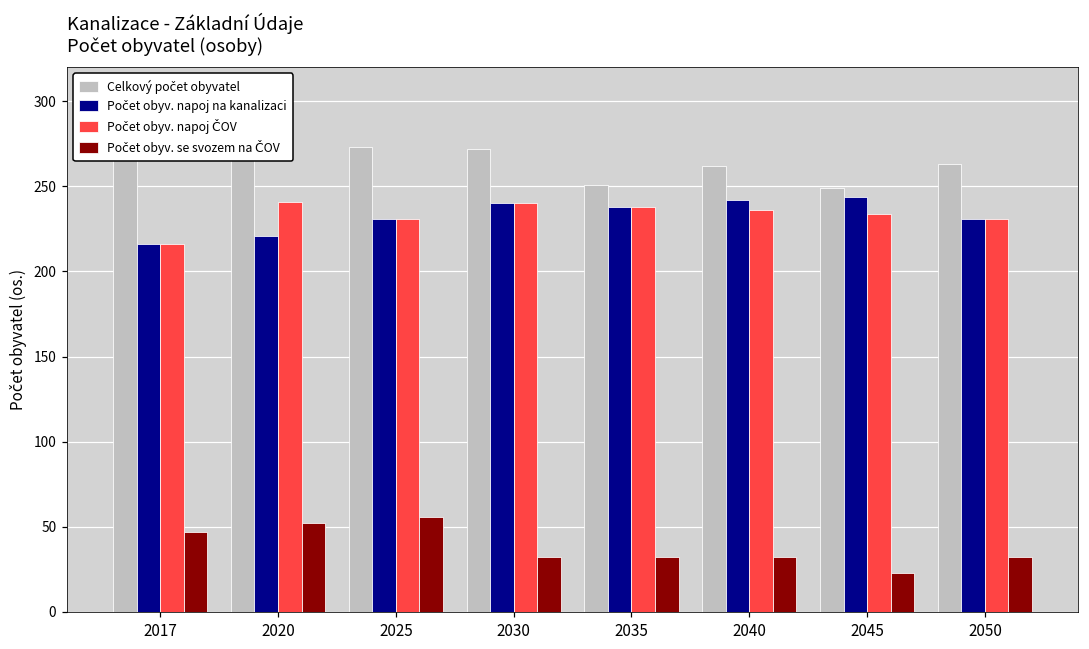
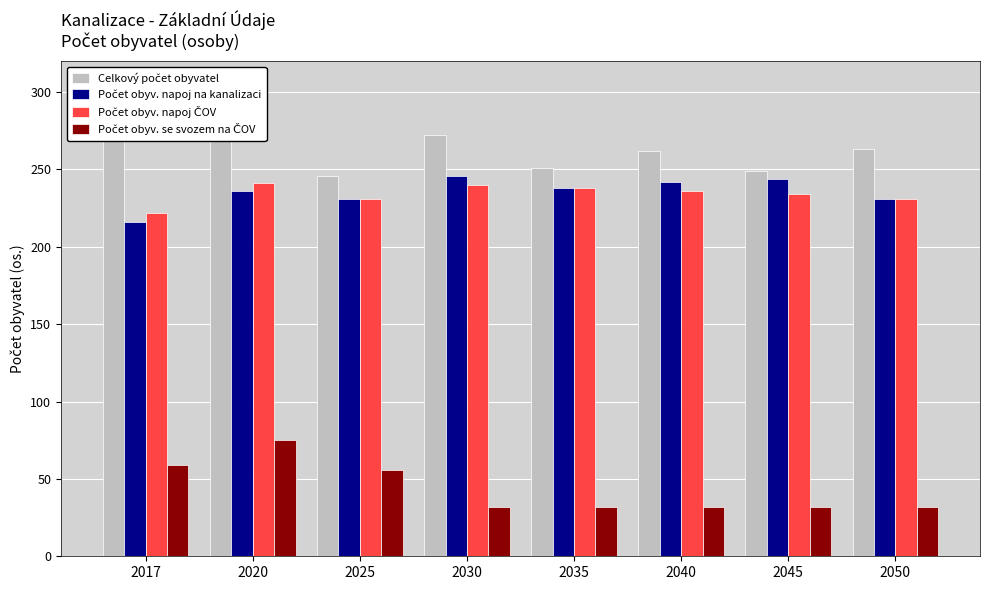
Počet obyv. napoj ČOV, 2017: 216 -> 222
Počet obyv. se svozem na ČOV, 2017: 47 -> 59
Počet obyv. napoj na kanalizaci, 2020: 221 -> 236
Počet obyv. se svozem na ČOV, 2020: 52 -> 75
Celkový počet obyvatel, 2025: 273 -> 246
Počet obyv. napoj na kanalizaci, 2030: 240 -> 246
Počet obyv. se svozem na ČOV, 2045: 23 -> 32
